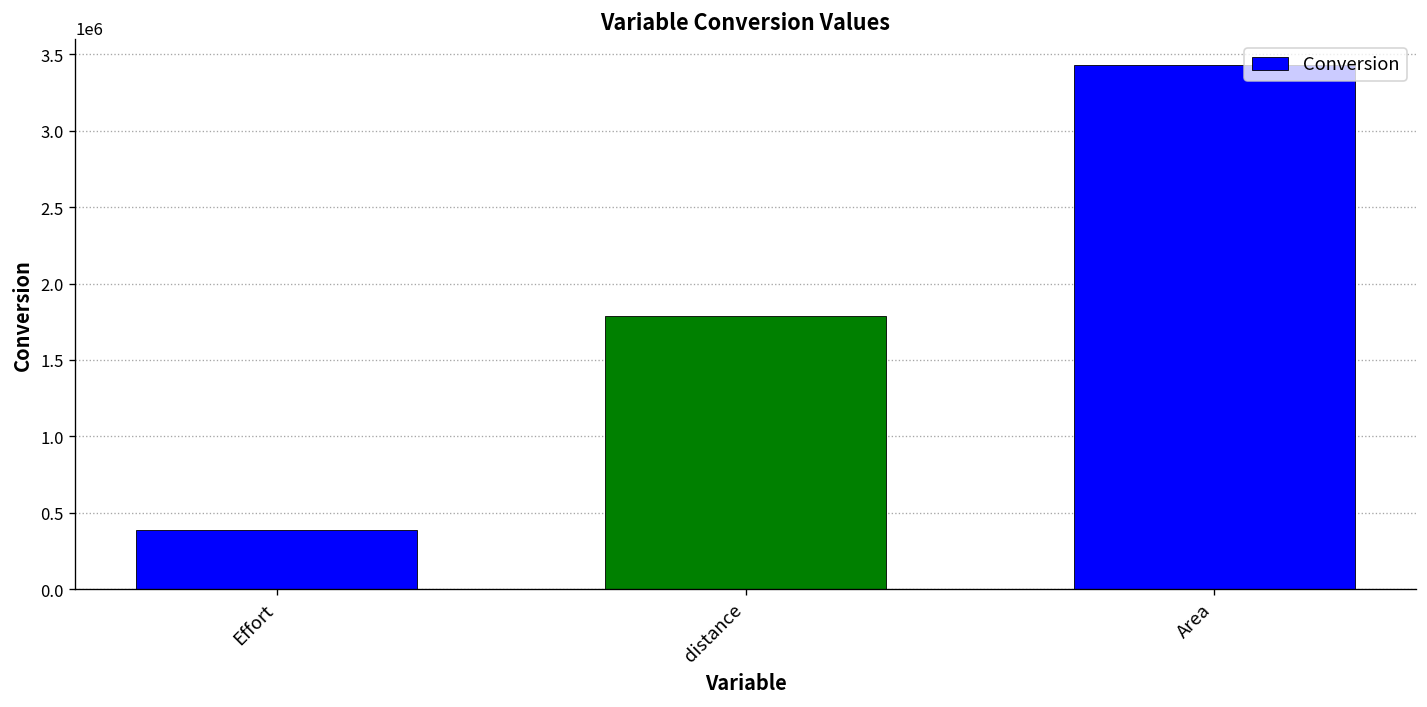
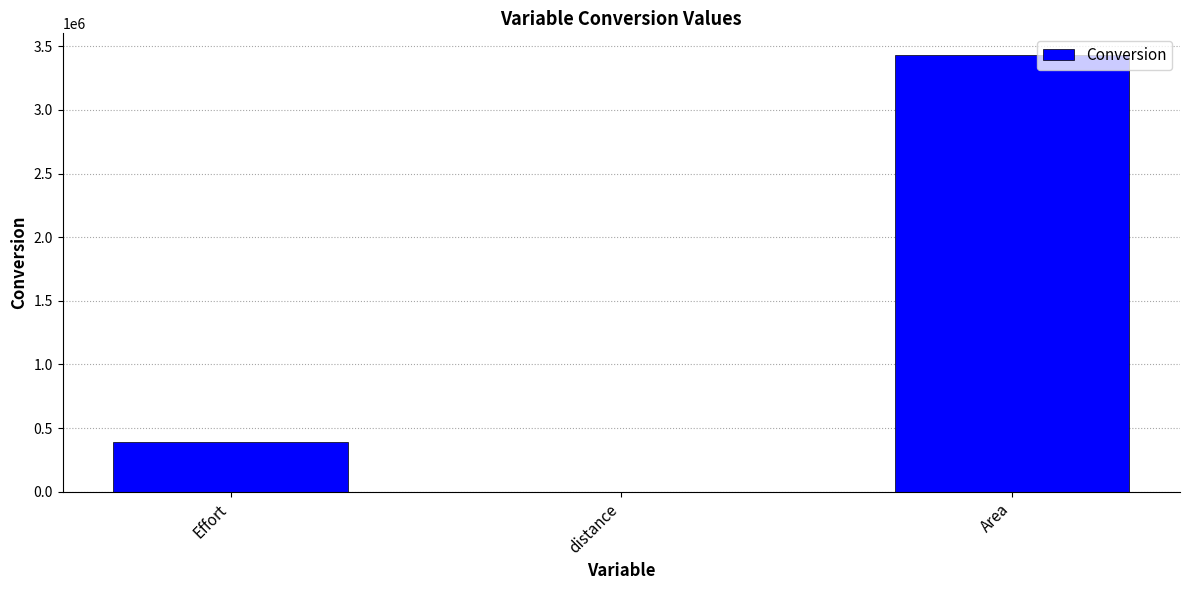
distance: 1790000 -> 0
